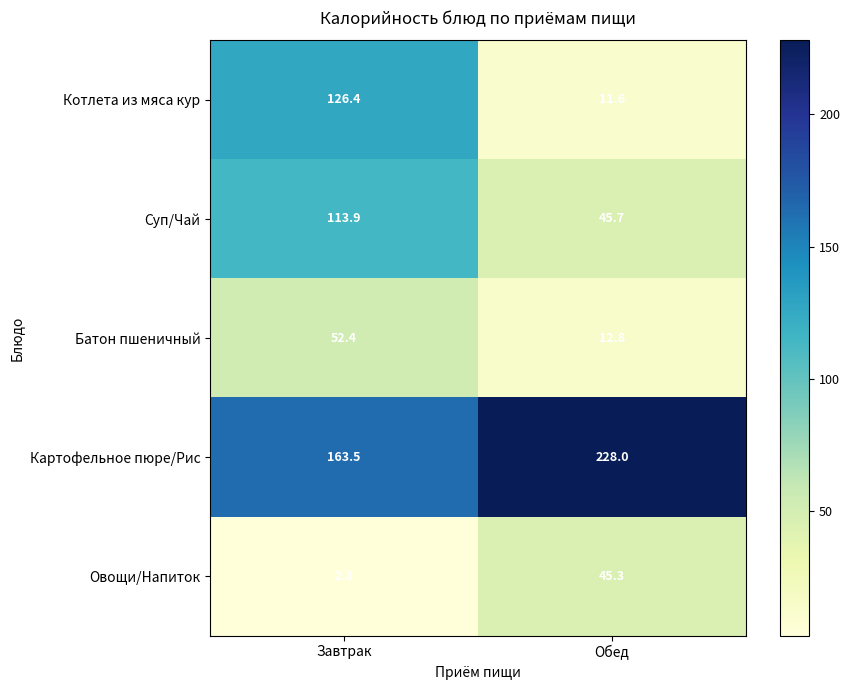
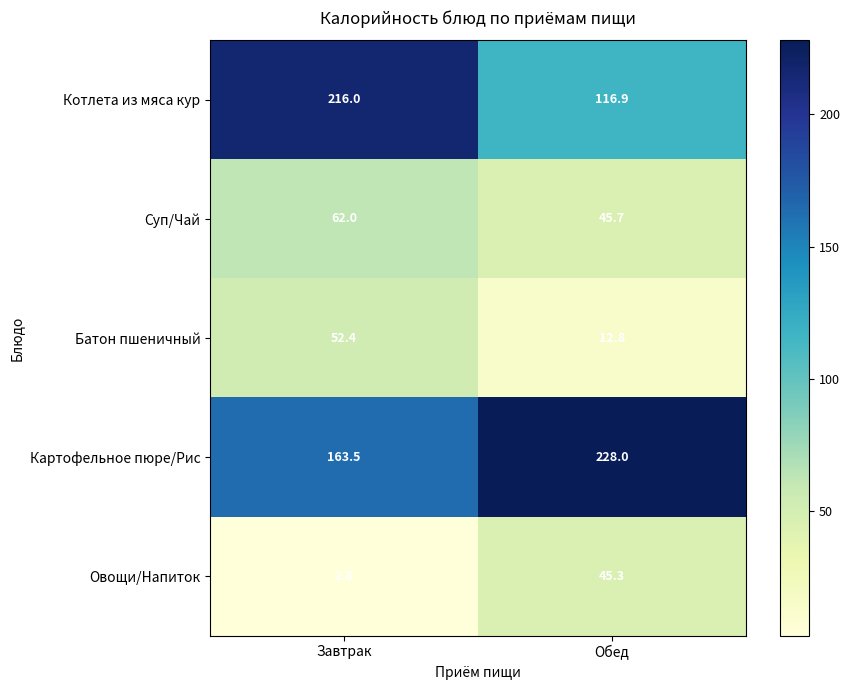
Котлета из мяса кур, Завтрак: 126.4 -> 216.0
Котлета из мяса кур, Обед: 11.6 -> 116.9
Суп/Чай, Завтрак: 113.9 -> 62.0
